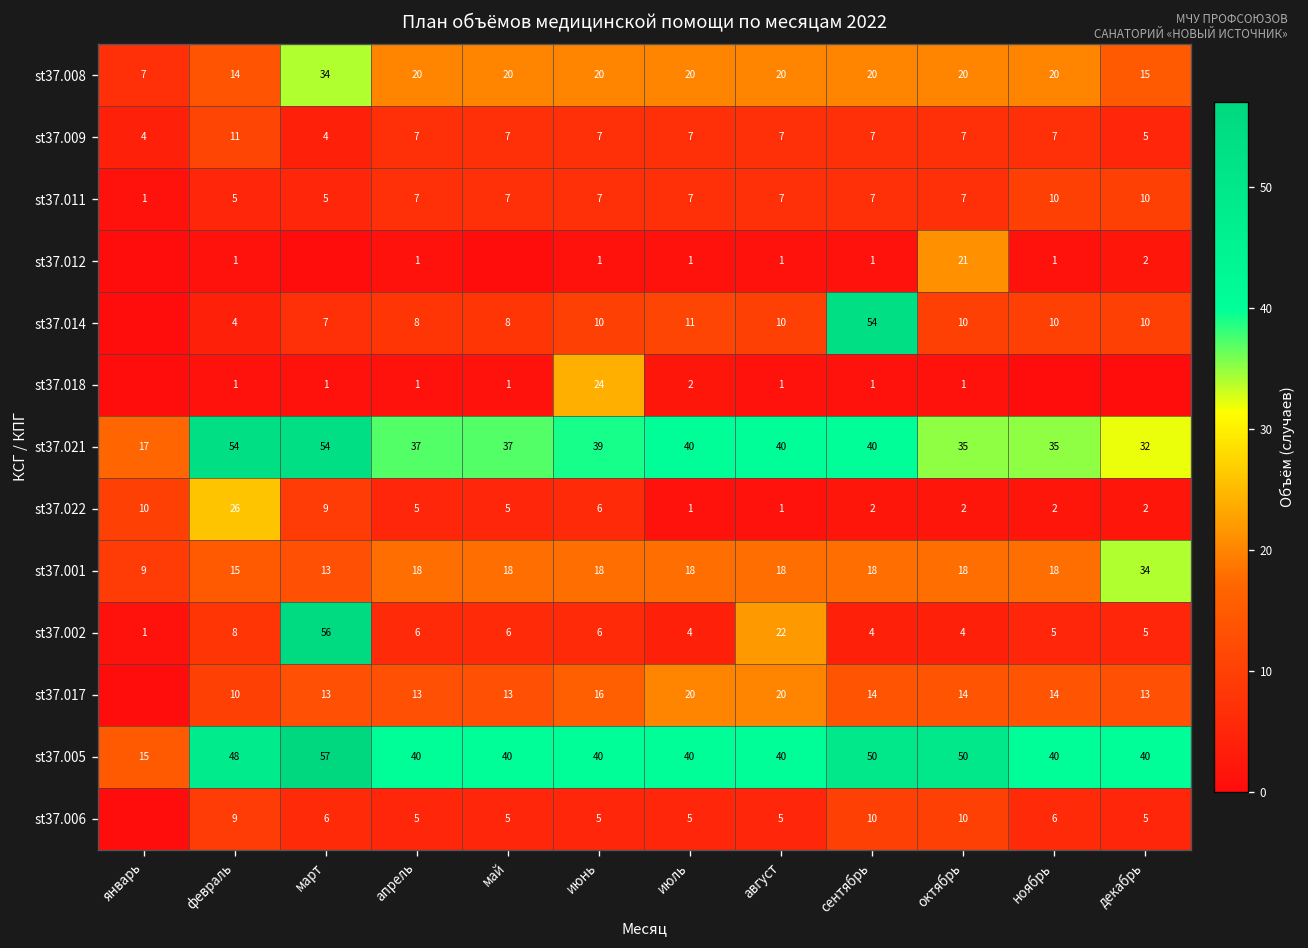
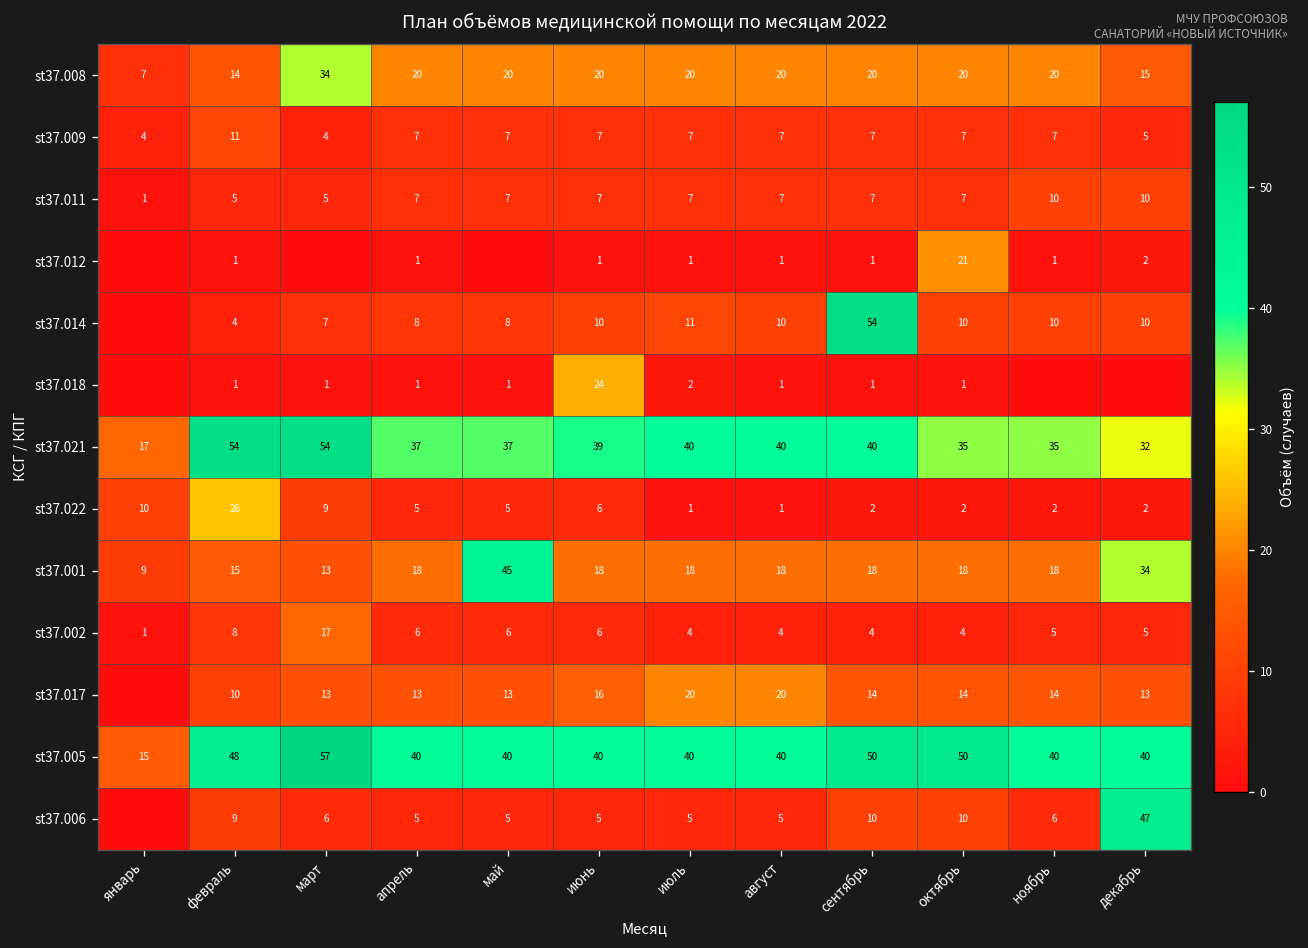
st37.001, май: 18 -> 45
st37.002, март: 56 -> 17
st37.002, август: 22 -> 4
st37.006, декабрь: 5 -> 47
